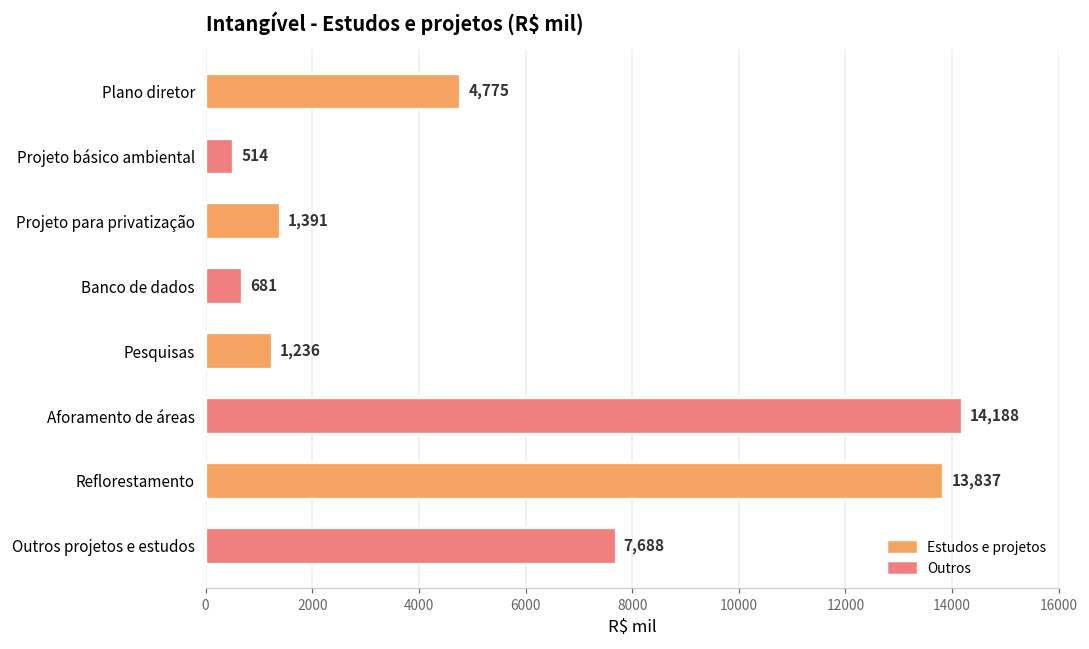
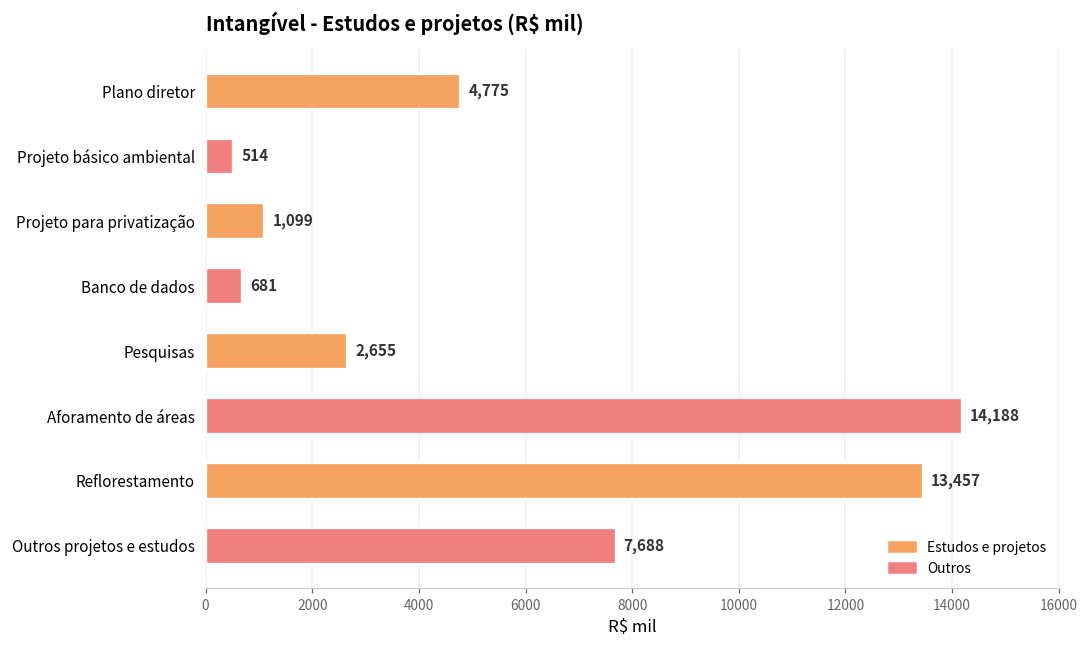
Projeto para privatização: 1,391 -> 1,099
Pesquisas: 1,236 -> 2,655
Reflorestamento: 13,837 -> 13,457
